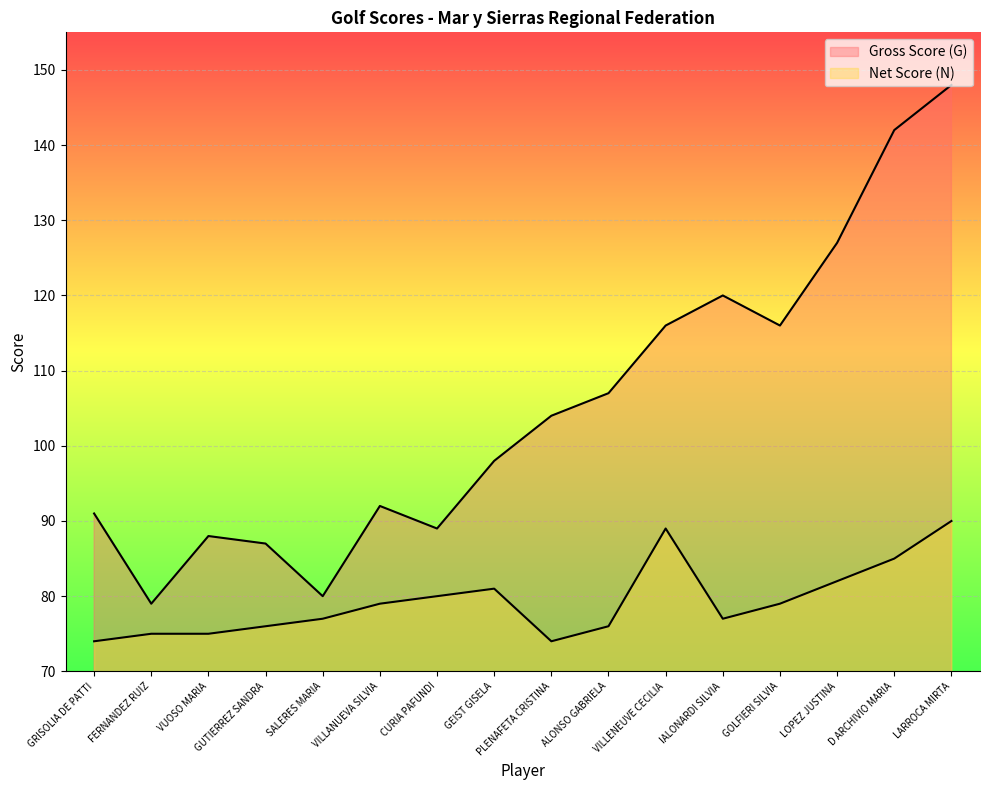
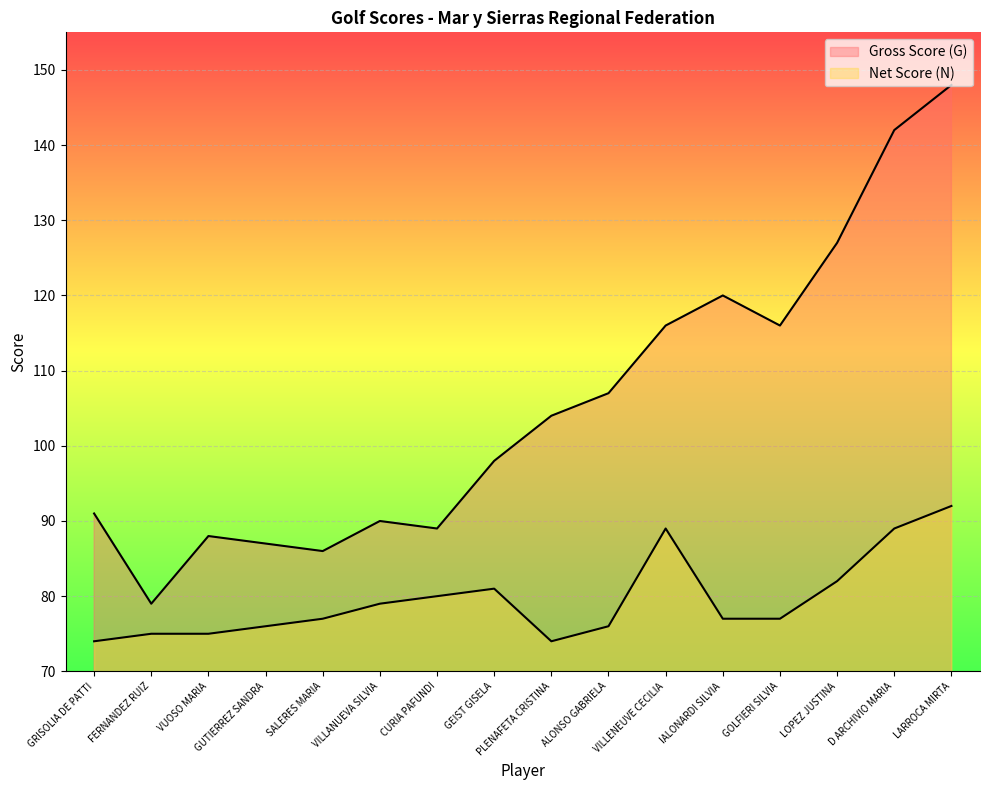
Gross Score (G), SALERES MARIA: 80 -> 86
Gross Score (G), VILLANUEVA SILVIA: 92 -> 90
Net Score (N), GOLFIERI SILVIA: 79 -> 77
Net Score (N), D ARCHIVIO MARIA: 85 -> 89
Net Score (N), LARROCA MIRTA: 90 -> 92
